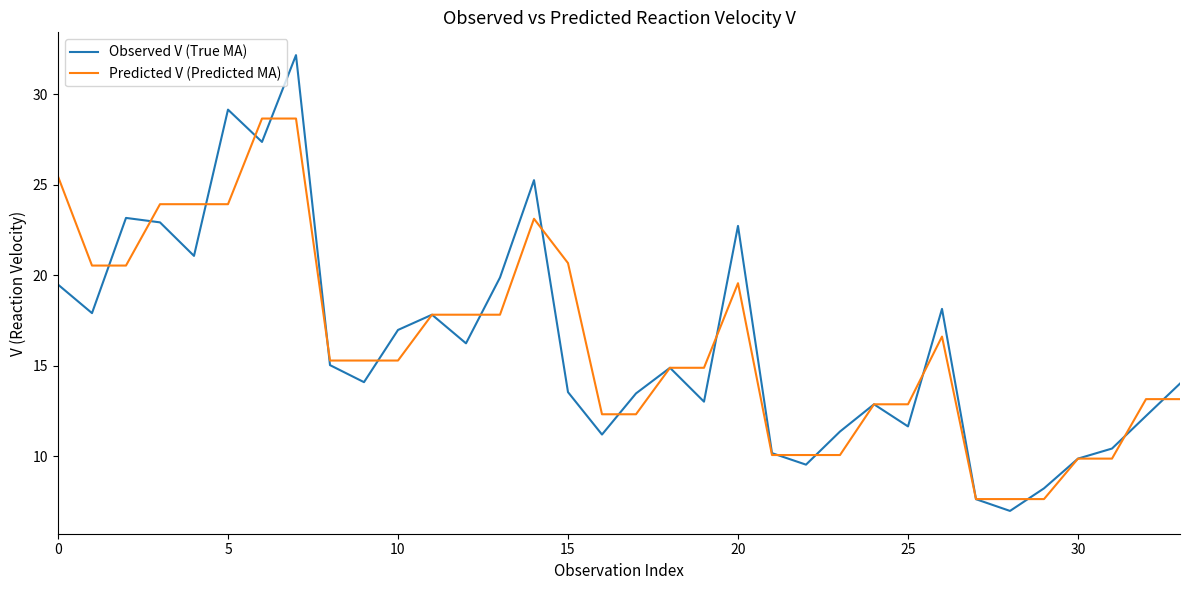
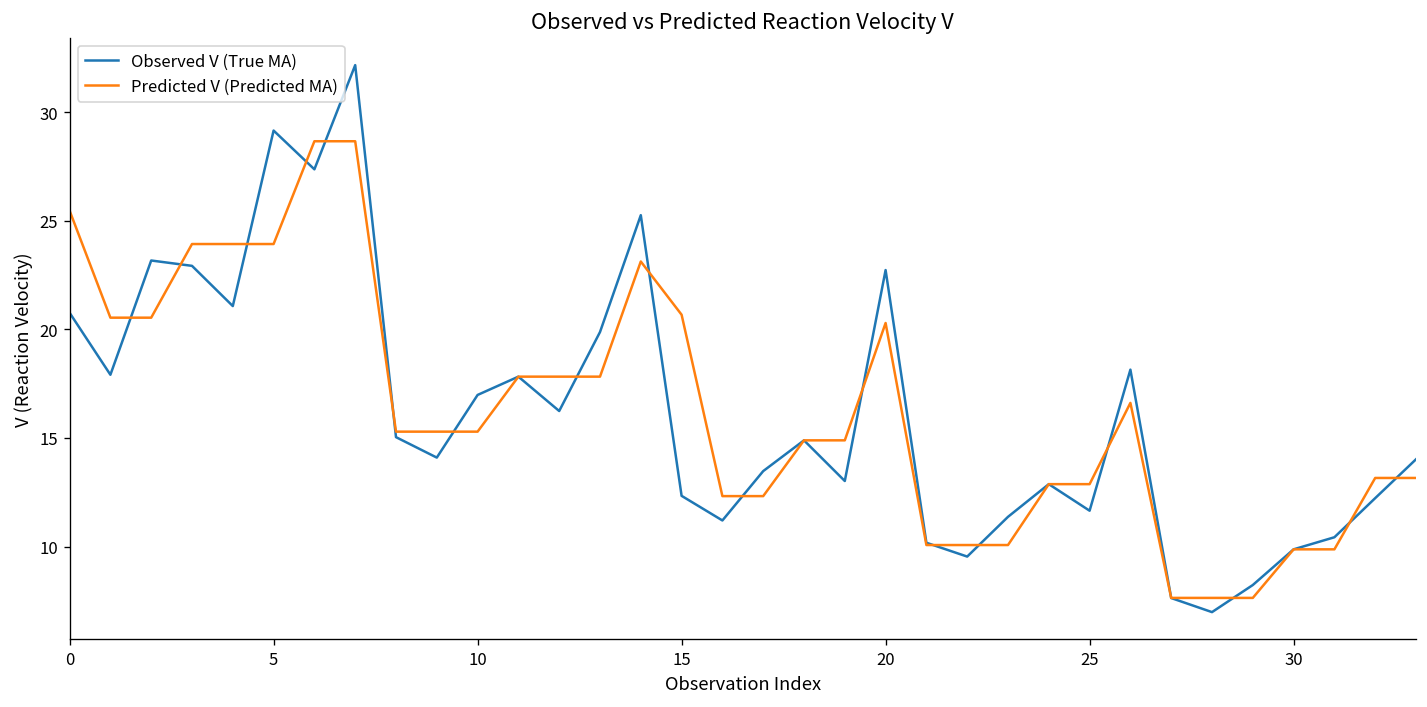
Observed V (True MA), 0: 19.5 -> 20.8
Observed V (True MA), 15: 13.5 -> 12.3
Predicted V (Predicted MA), 20: 19.6 -> 20.3
